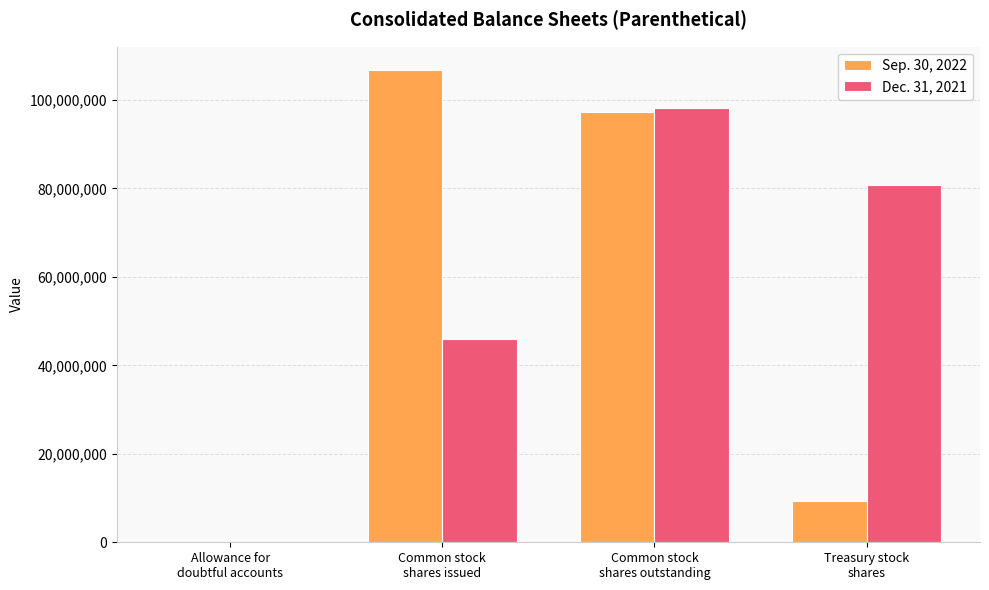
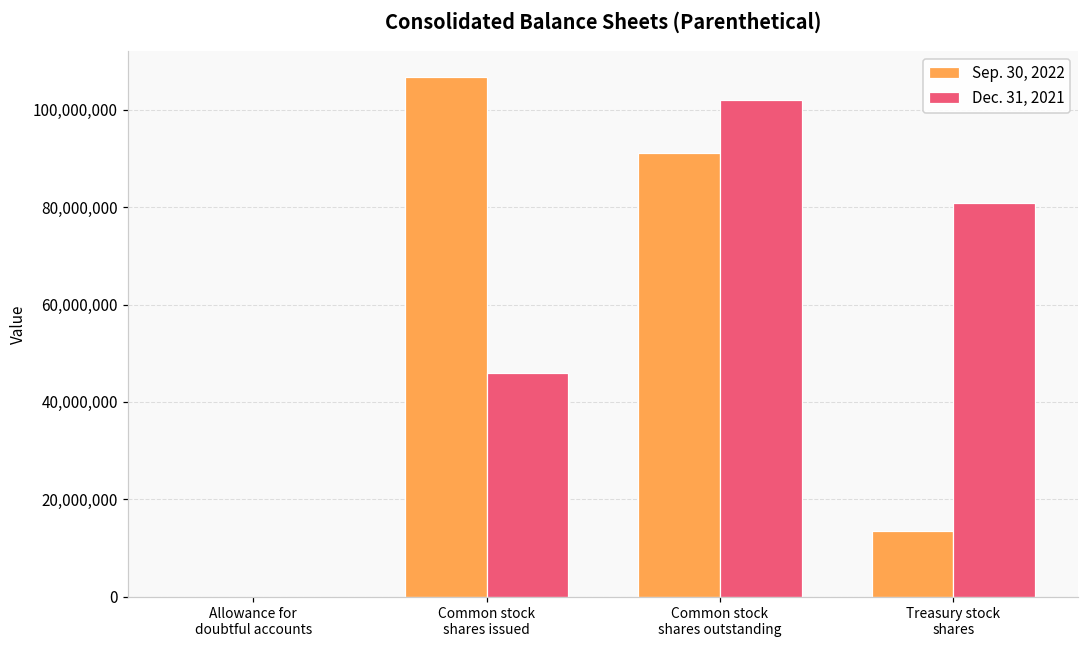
Sep. 30, 2022, Common stock shares outstanding: 97,000,000 -> 91,000,000
Dec. 31, 2021, Common stock shares outstanding: 98,000,000 -> 102,000,000
Sep. 30, 2022, Treasury stock shares: 9,000,000 -> 13,000,000
